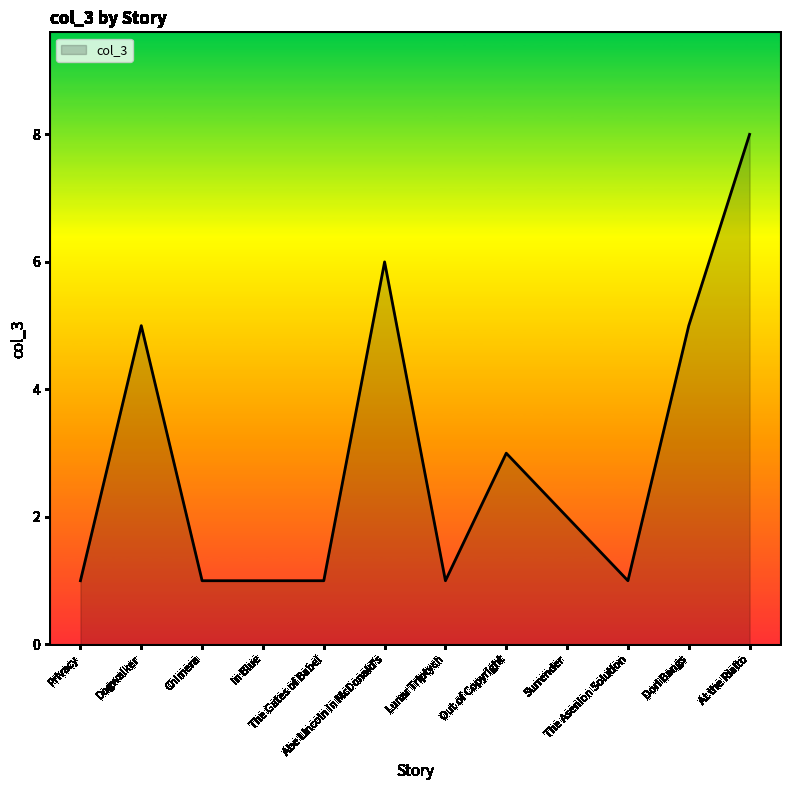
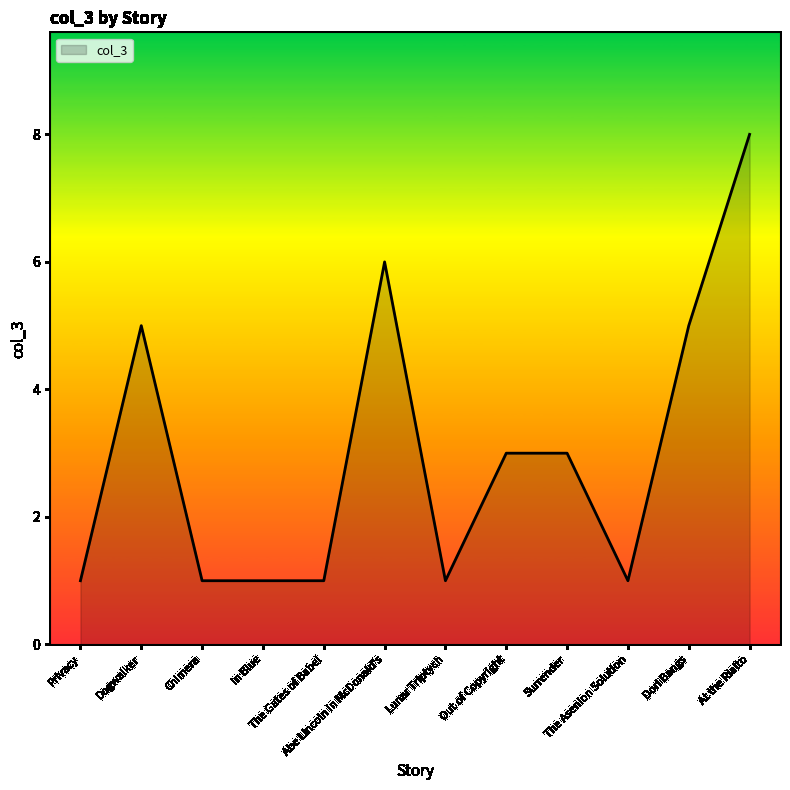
Surrender: 2 -> 3
